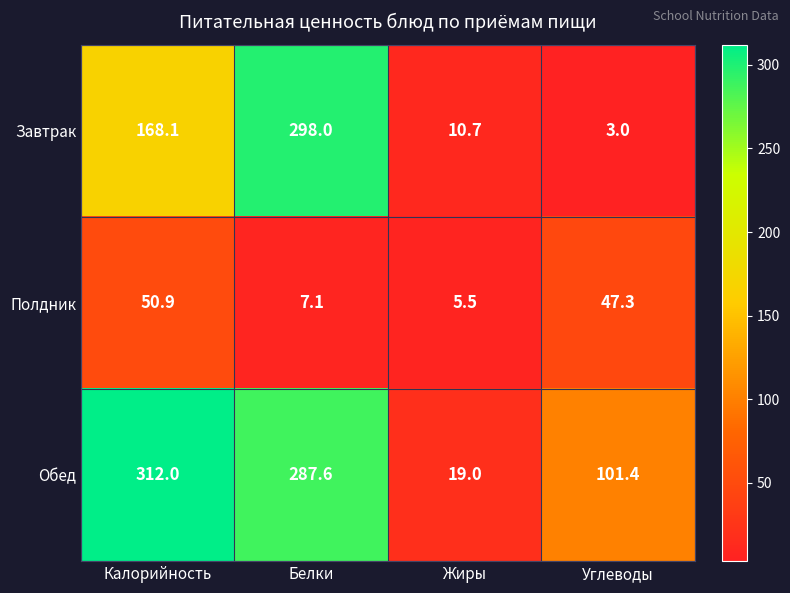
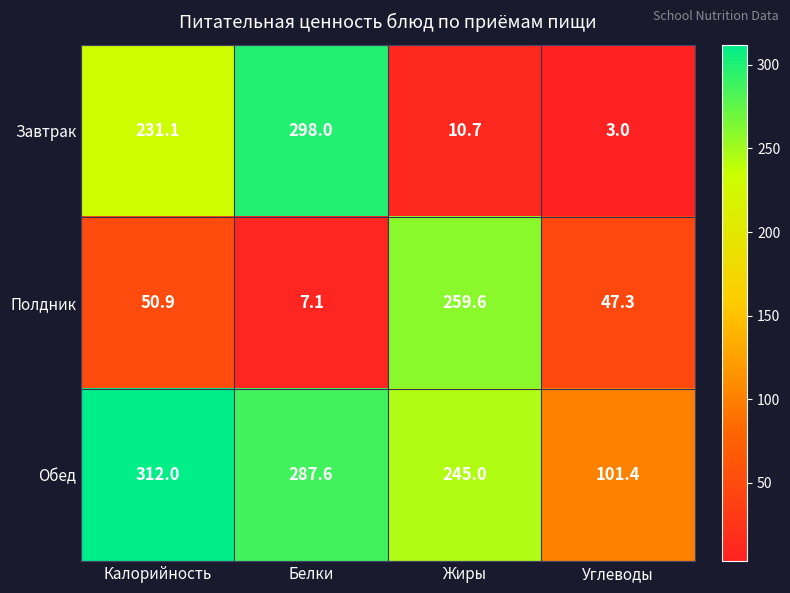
Завтрак, Калорийность: 168.1 -> 231.1
Полдник, Жиры: 5.5 -> 259.6
Обед, Жиры: 19.0 -> 245.0
